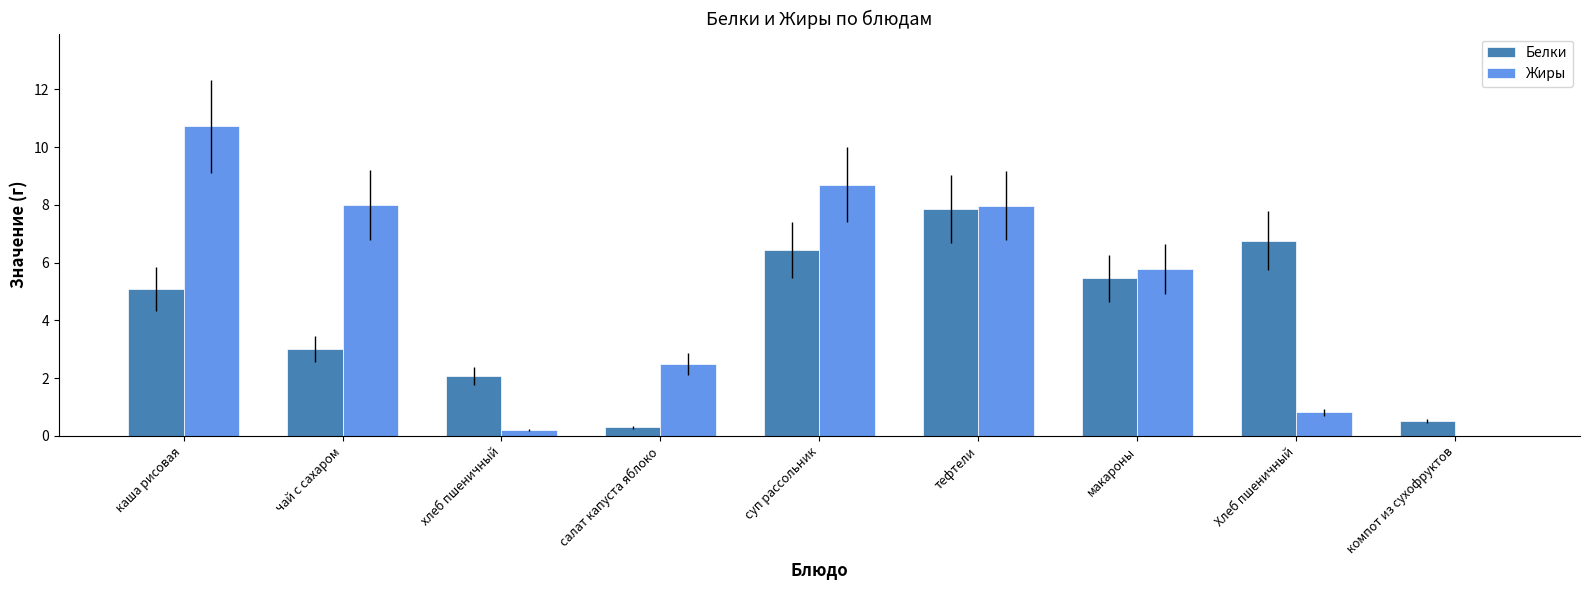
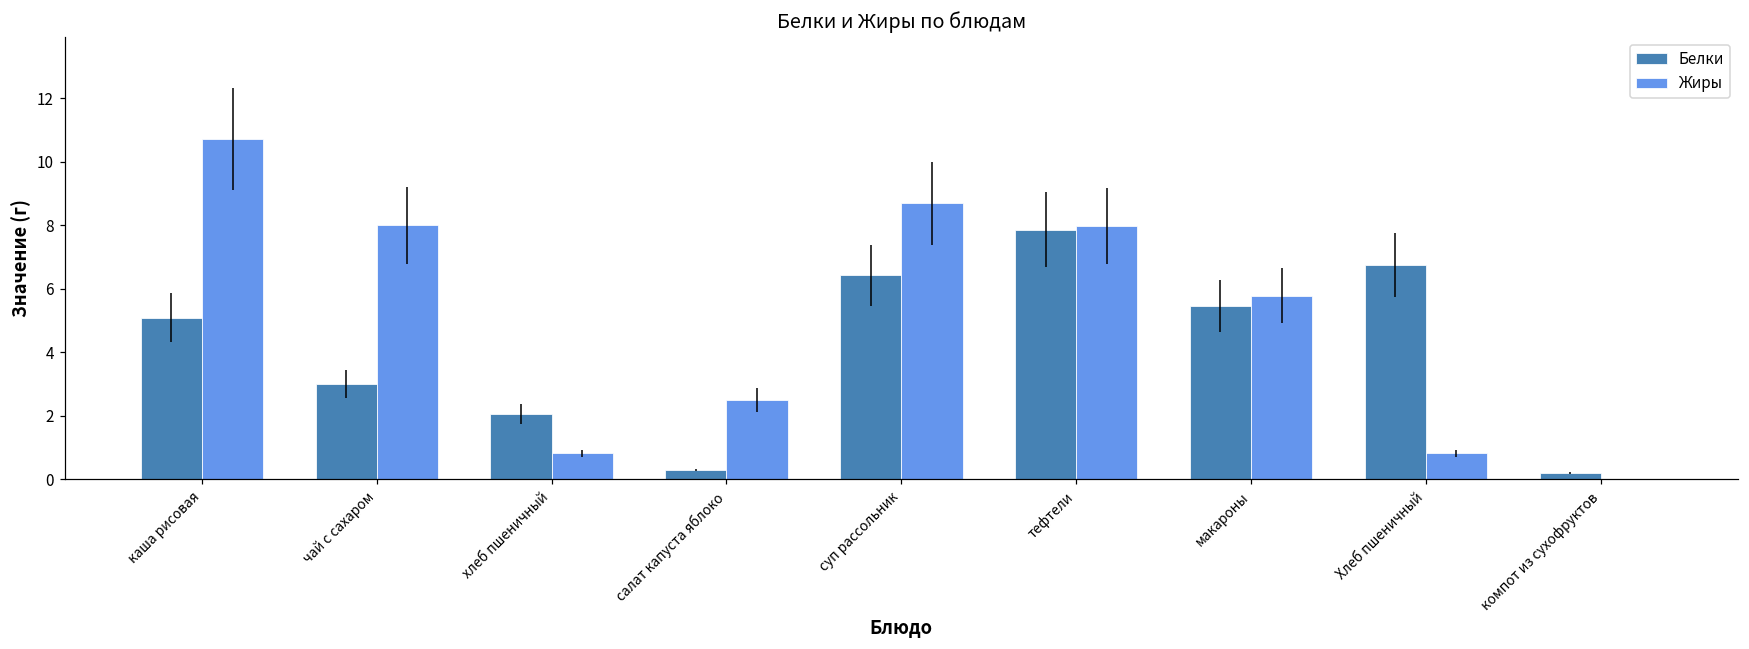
Жиры, хлеб пшеничный: 0.2 -> 0.8
Белки, компот из сухофруктов: 0.5 -> 0.2
